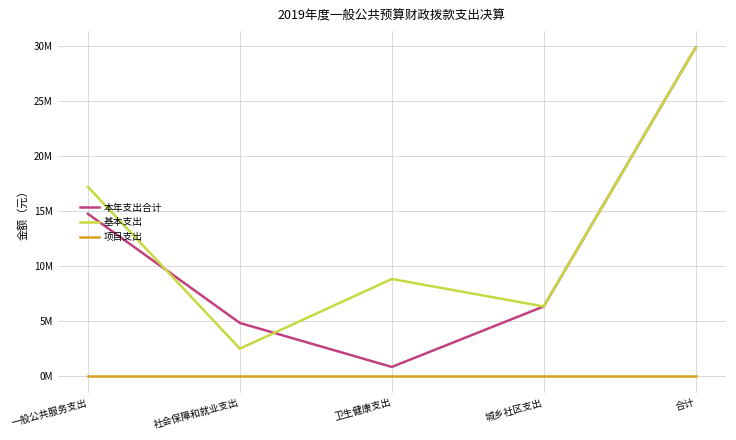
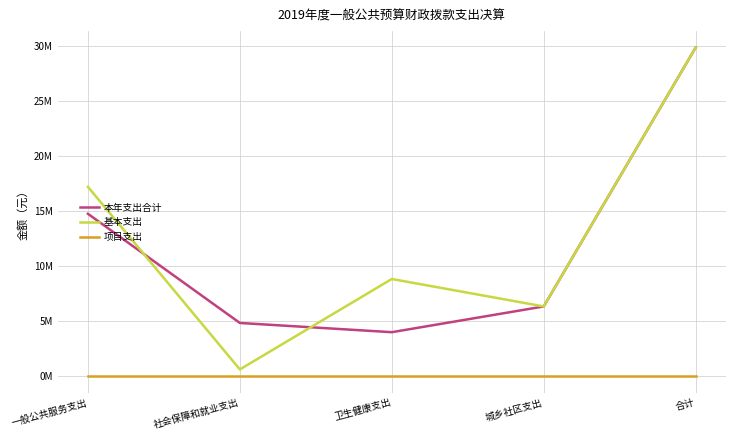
基本支出, 社会保障和就业支出: 2500000 -> 600000
本年支出合计, 卫生健康支出: 900000 -> 4000000
